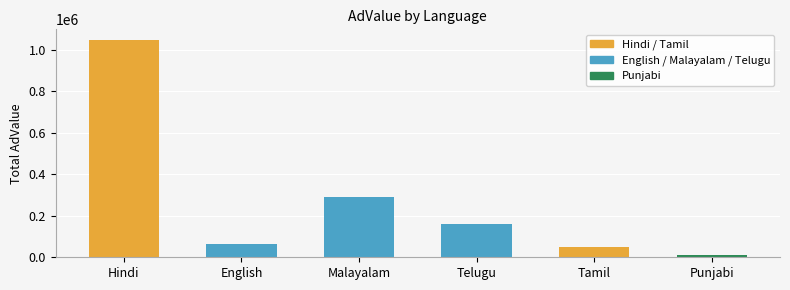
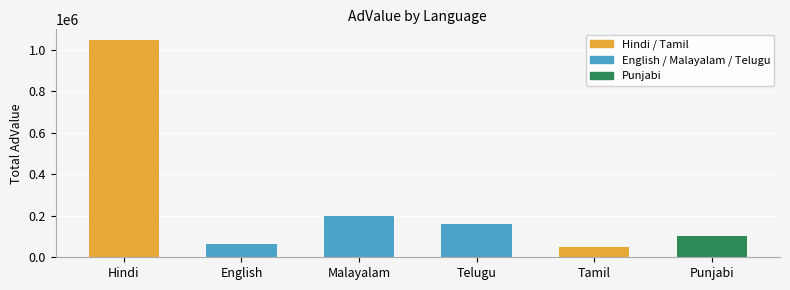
Malayalam: 290000 -> 200000
Punjabi: 10000 -> 100000
